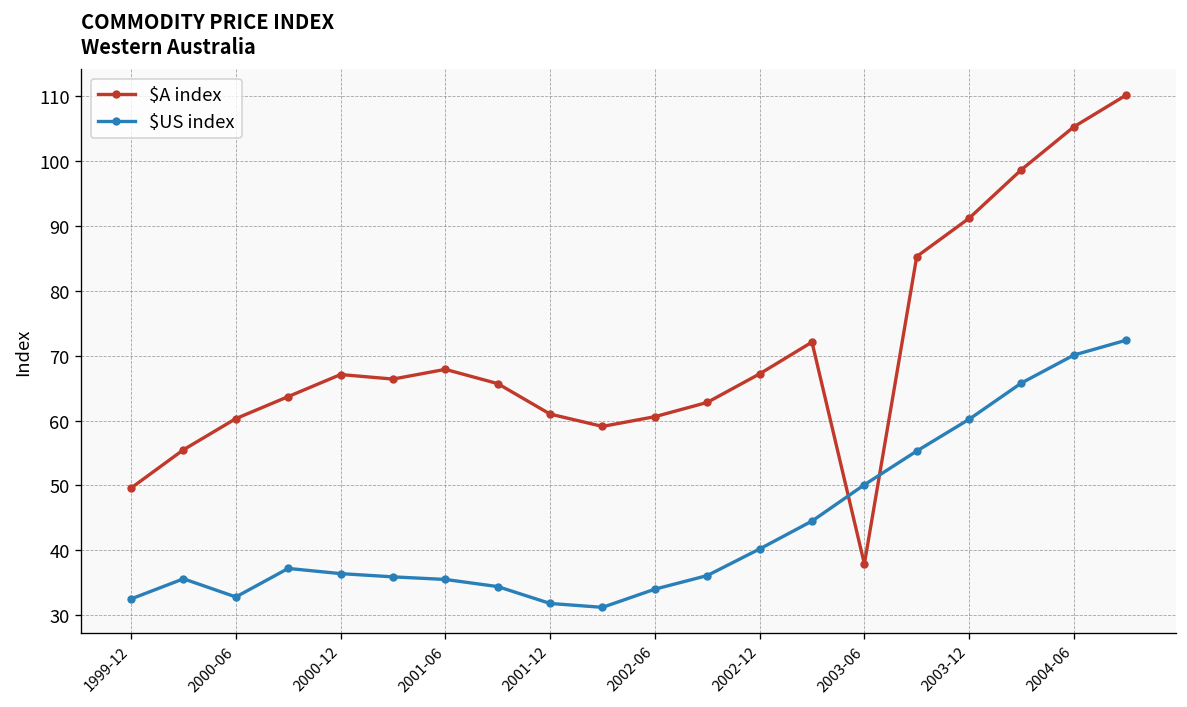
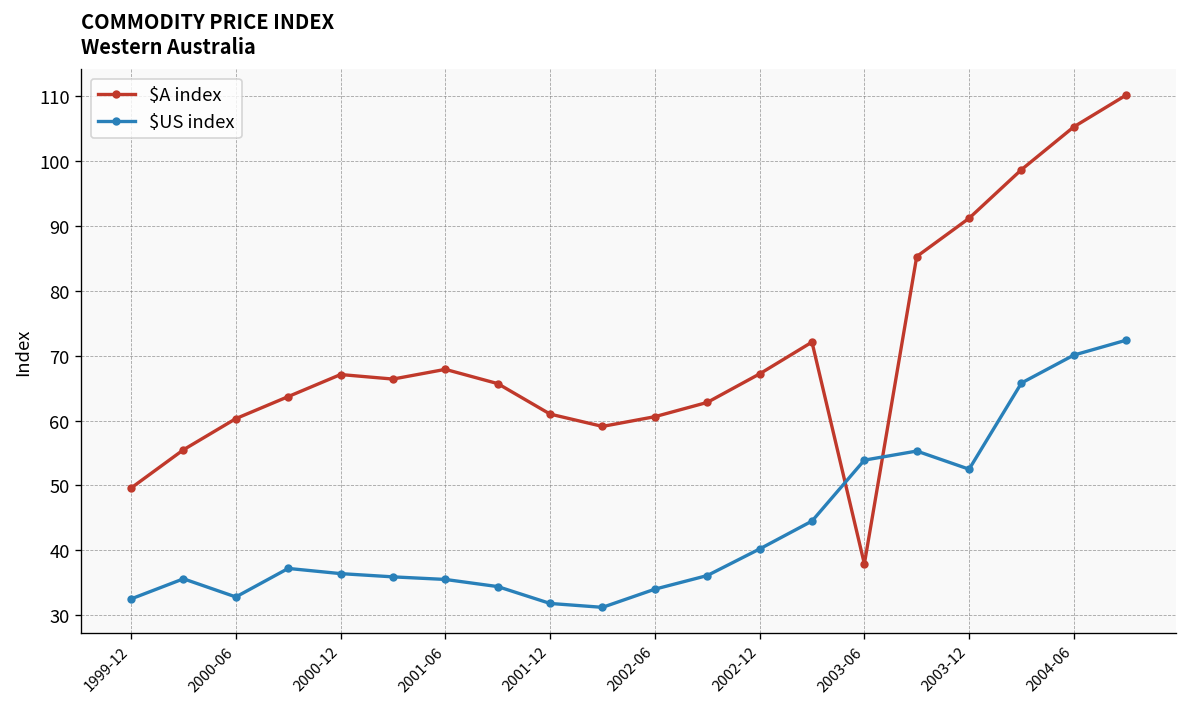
$US index, 2003-06: 50 -> 54
$US index, 2003-12: 60 -> 53
